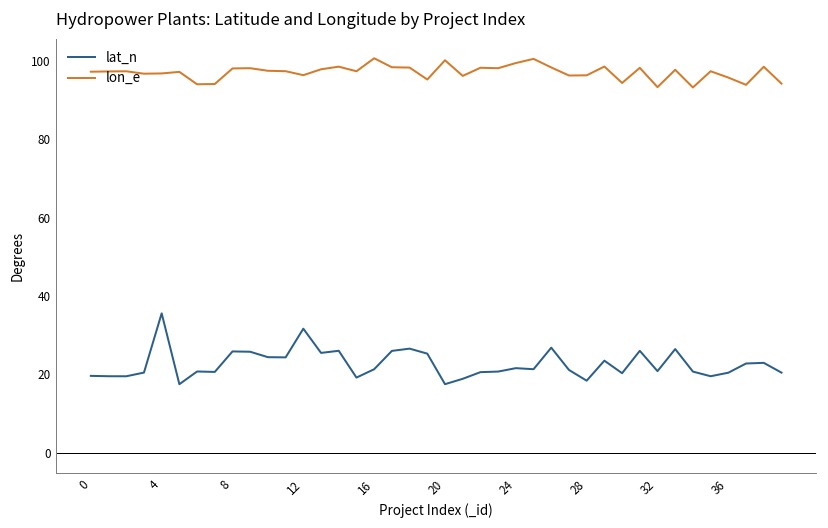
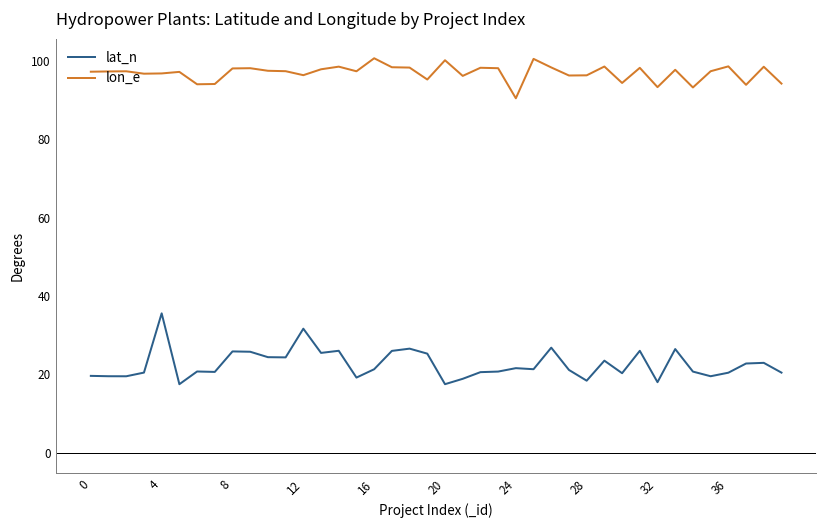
lon_e, 24: 100 -> 91
lat_n, 32: 21 -> 18
lon_e, 36: 96 -> 99
